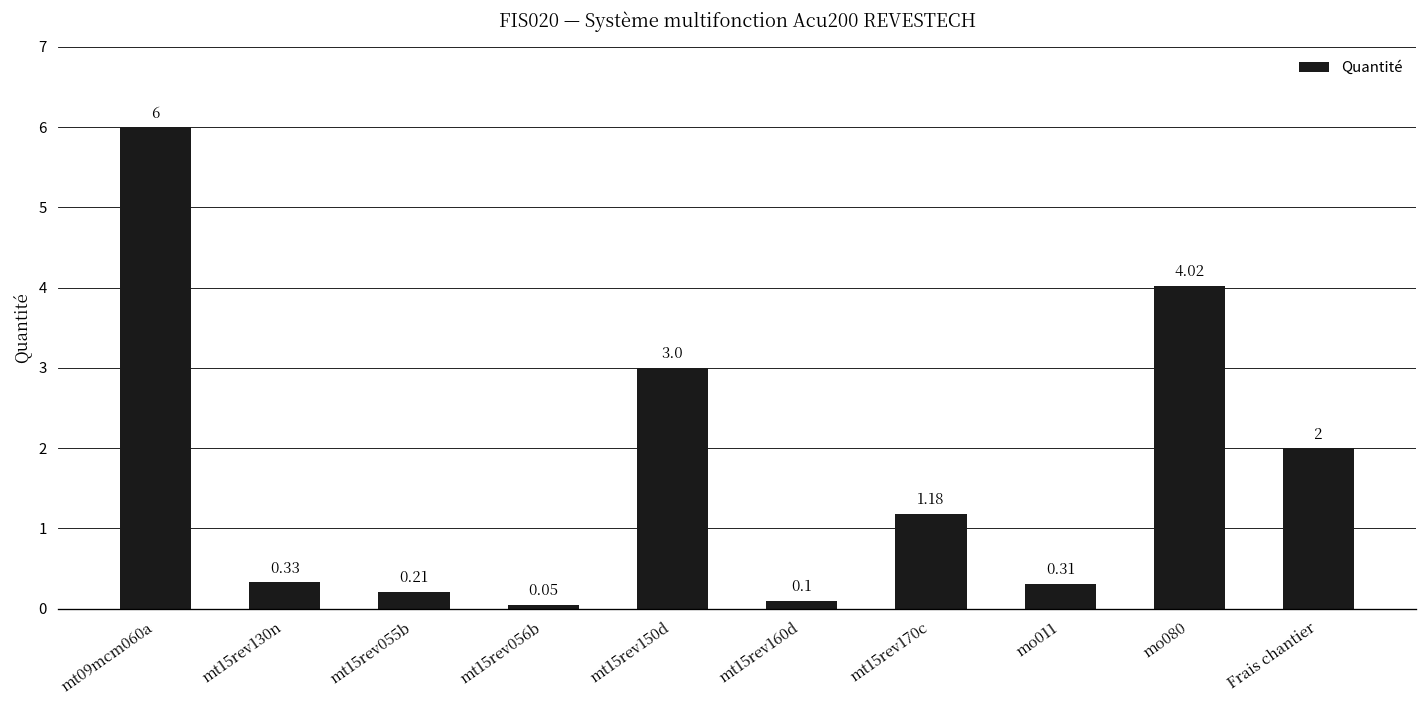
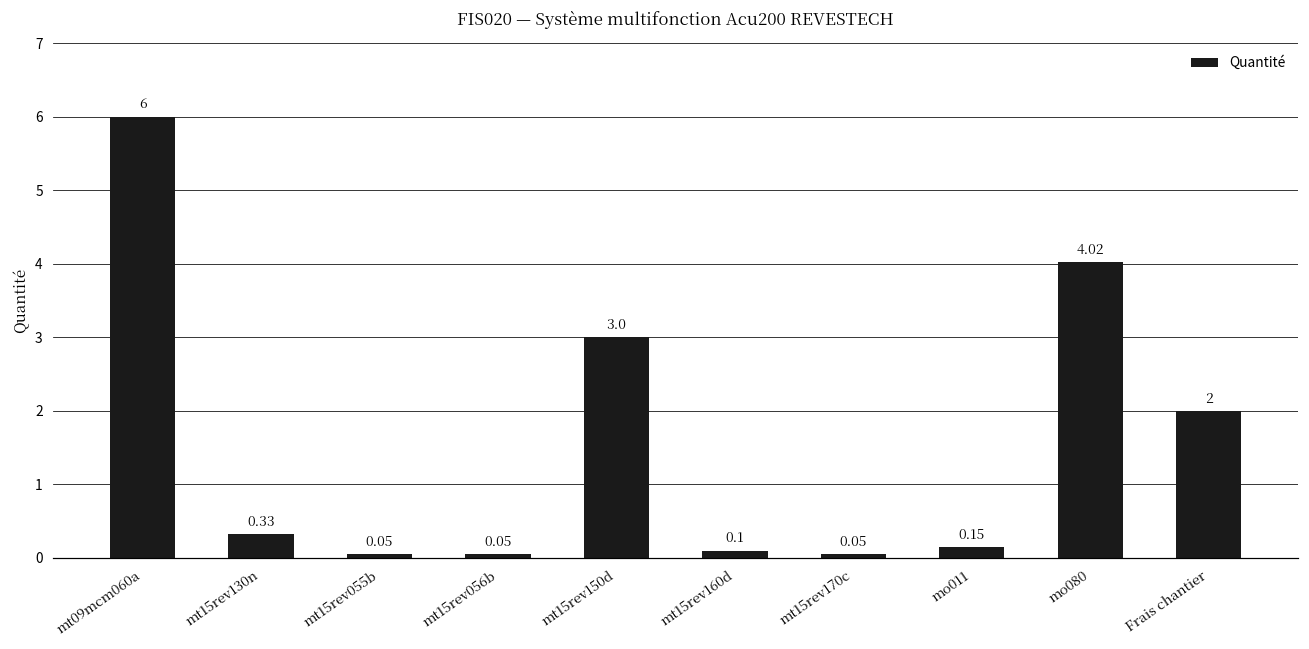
mt15rev055b: 0.21 -> 0.05
mt15rev170c: 1.18 -> 0.05
mo011: 0.31 -> 0.15
